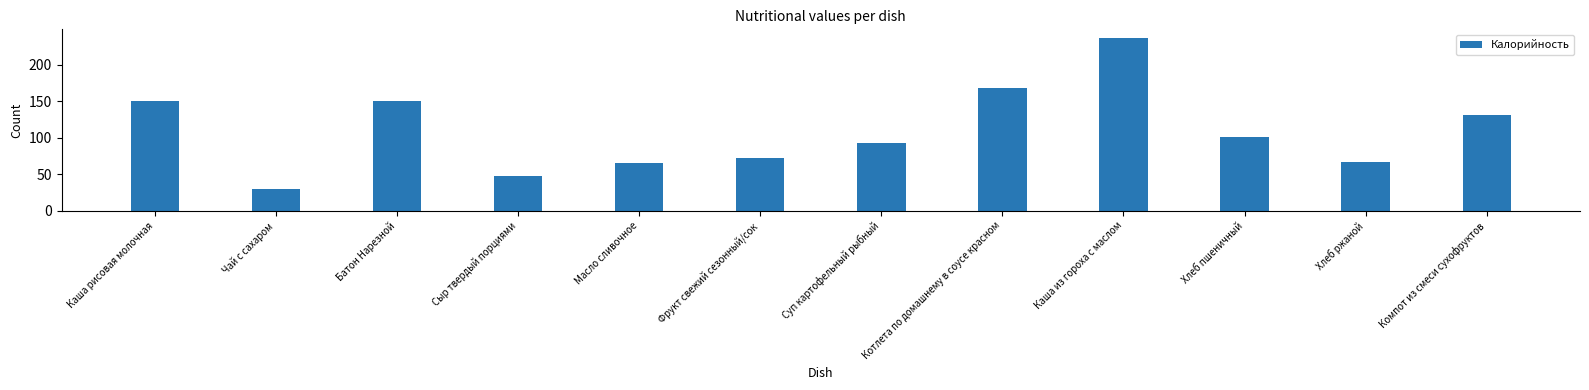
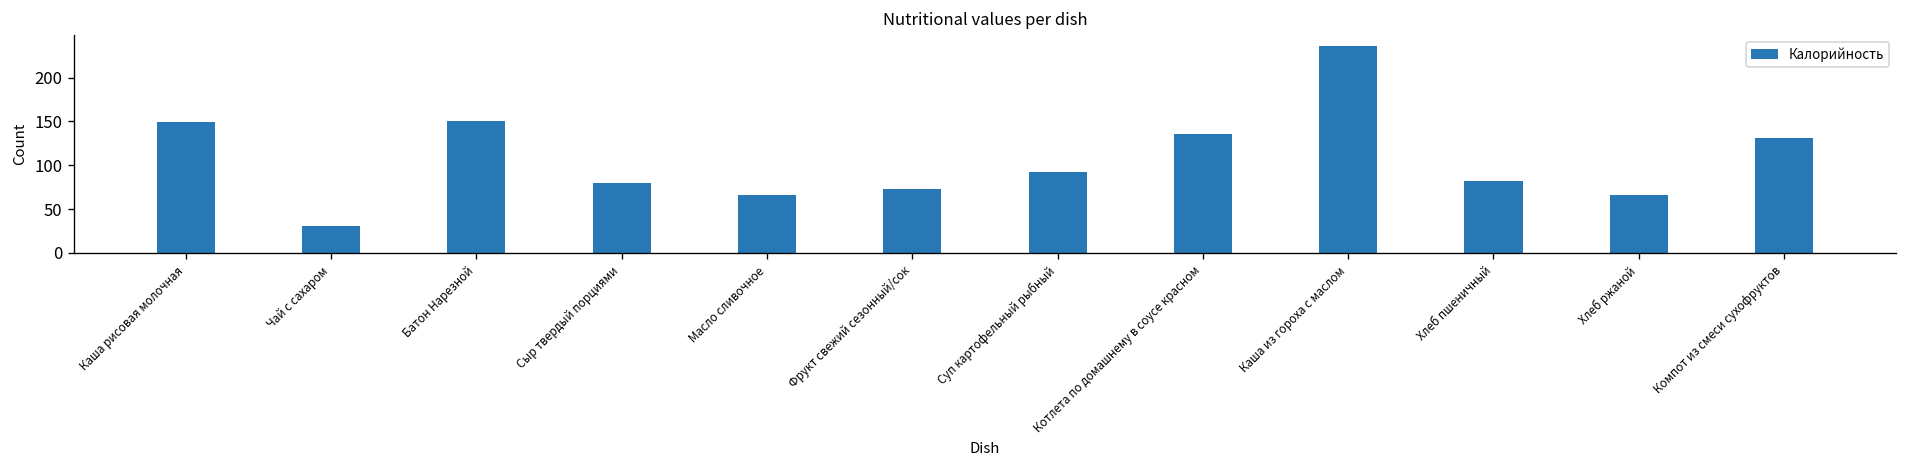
Сыр твердый порциями: 50 -> 80
Котлета по домашнему в соусе красном: 170 -> 140
Хлеб пшеничный: 100 -> 80
